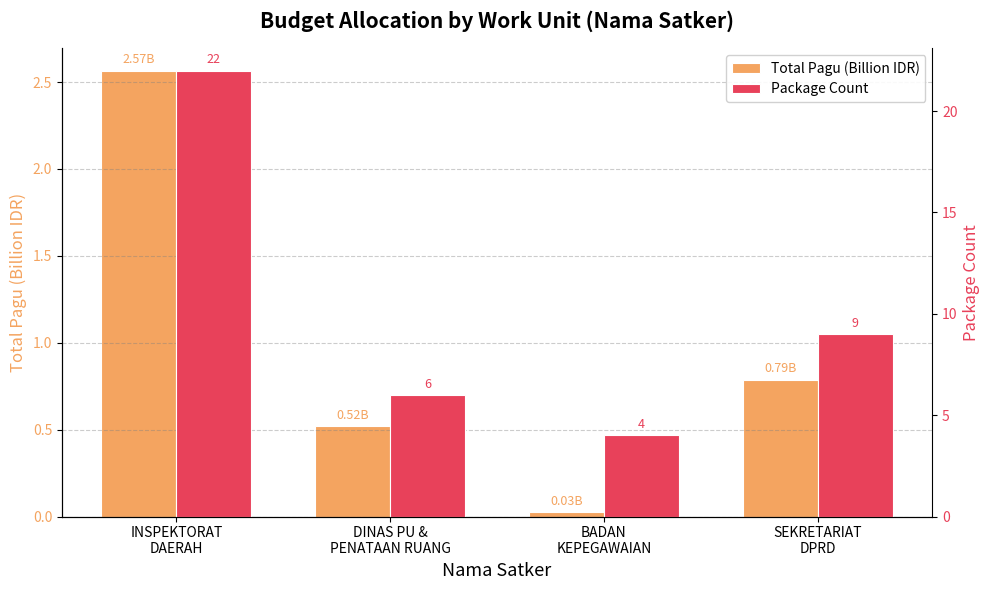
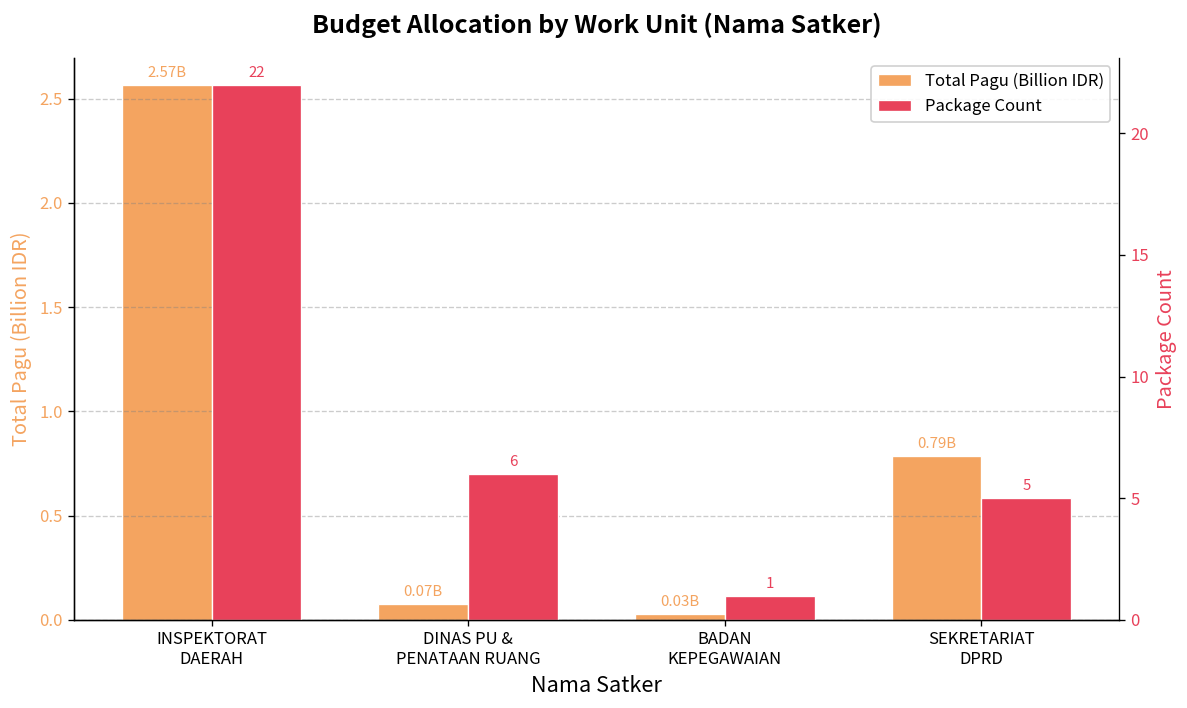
Total Pagu (Billion IDR), DINAS PU & PENATAAN RUANG: 0.52B -> 0.07B
Package Count, BADAN KEPEGAWAIAN: 4 -> 1
Package Count, SEKRETARIAT DPRD: 9 -> 5
